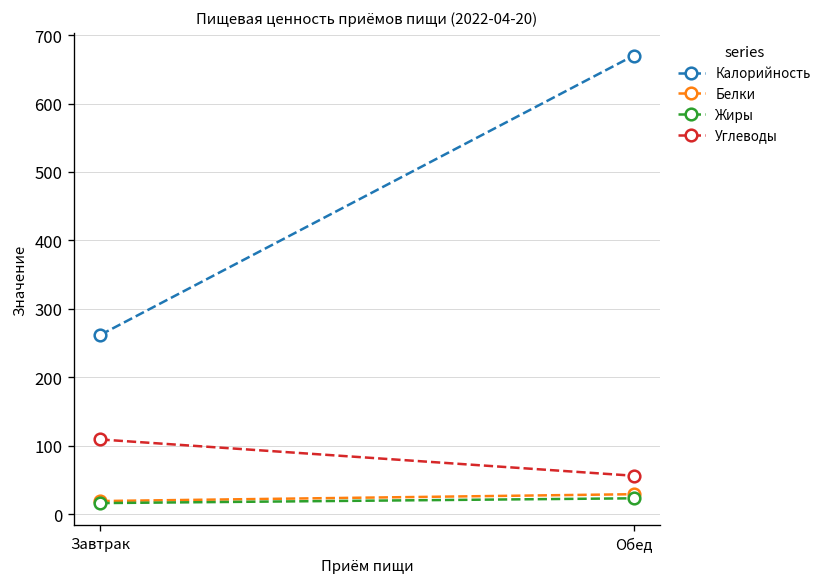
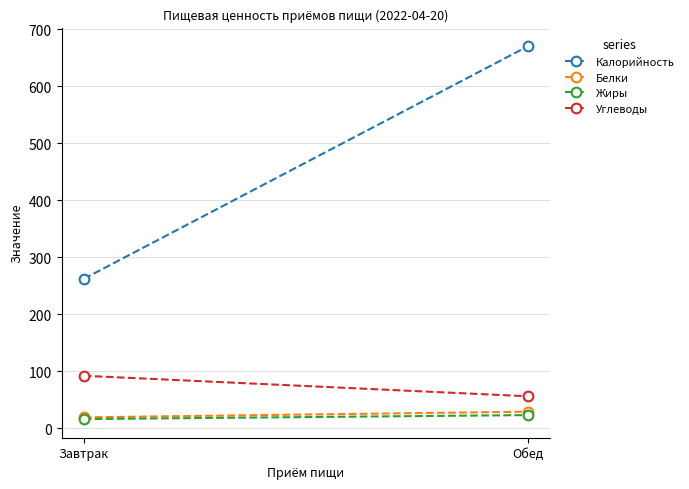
Углеводы, Завтрак: 110 -> 90
